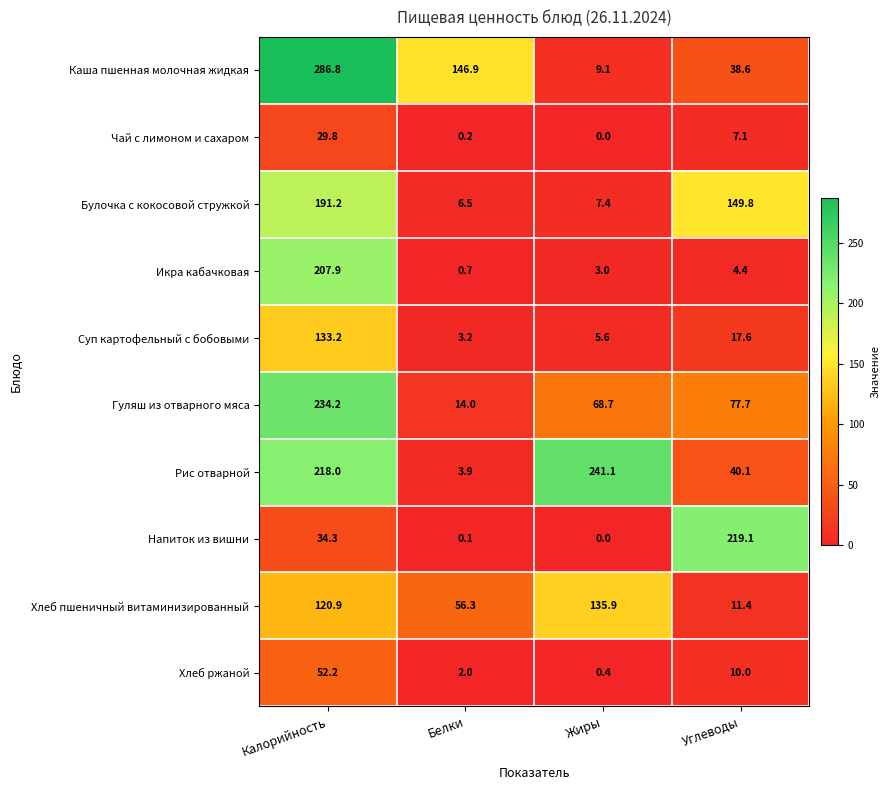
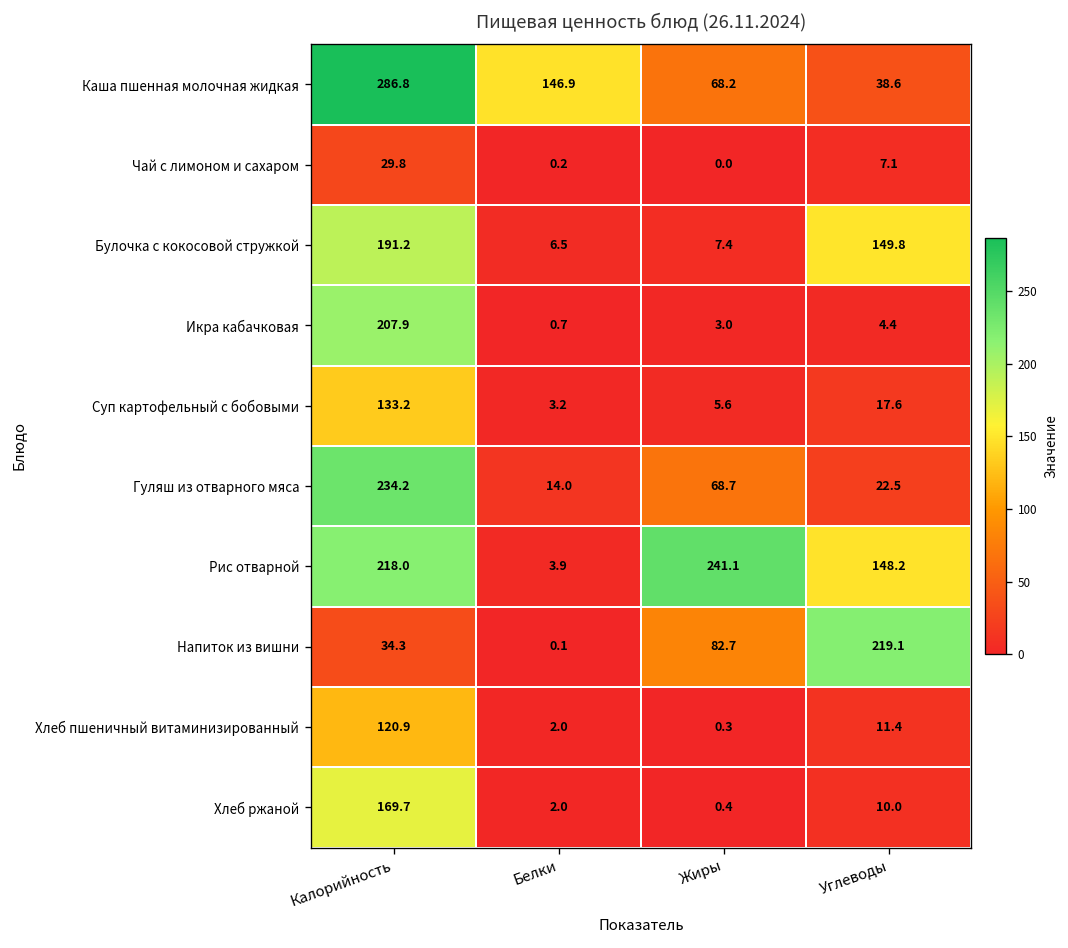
Каша пшенная молочная жидкая, Жиры: 9.1 -> 68.2
Гуляш из отварного мяса, Углеводы: 77.7 -> 22.5
Рис отварной, Углеводы: 40.1 -> 148.2
Напиток из вишни, Жиры: 0.0 -> 82.7
Хлеб пшеничный витаминизированный, Белки: 56.3 -> 2.0
Хлеб пшеничный витаминизированный, Жиры: 135.9 -> 0.3
Хлеб ржаной, Калорийность: 52.2 -> 169.7
